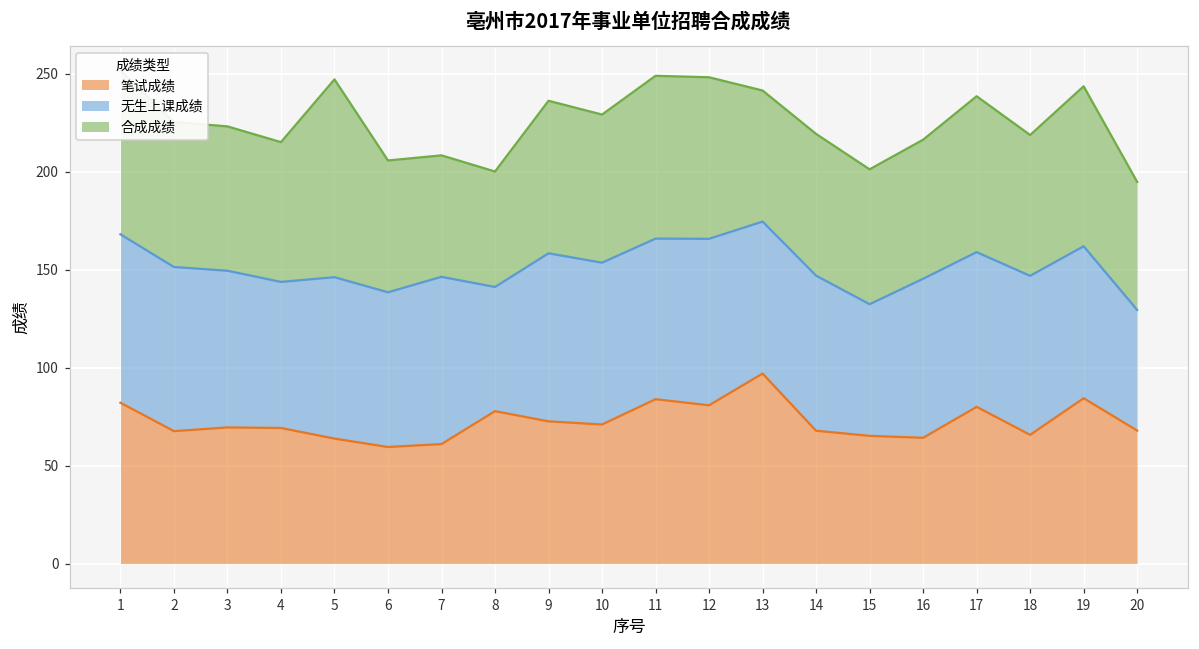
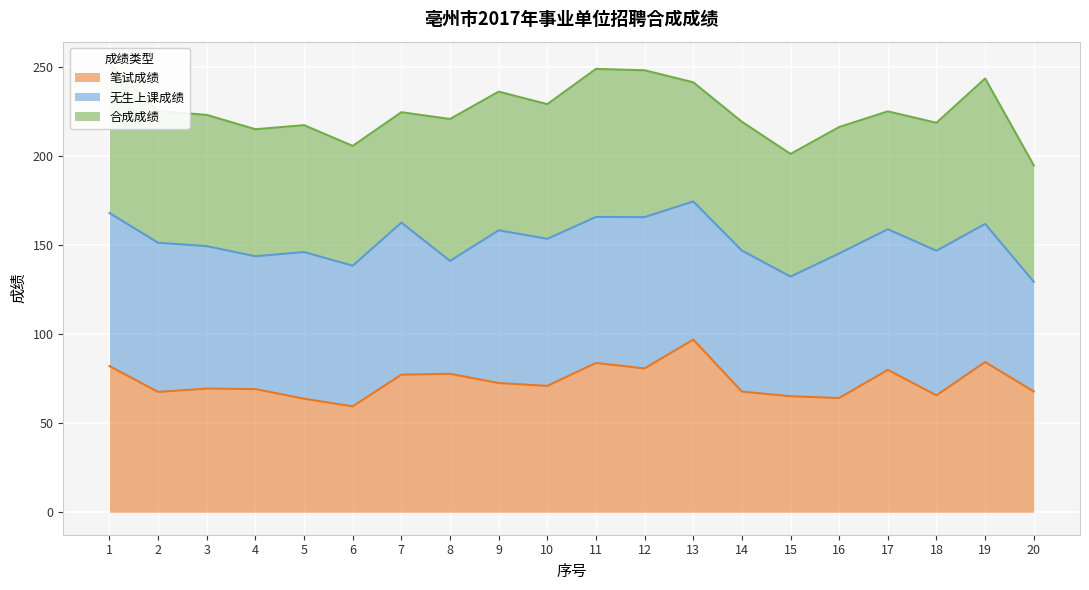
合成成绩, 5: 101 -> 71
笔试成绩, 7: 61 -> 77
合成成绩, 8: 59 -> 80
合成成绩, 17: 80 -> 66
